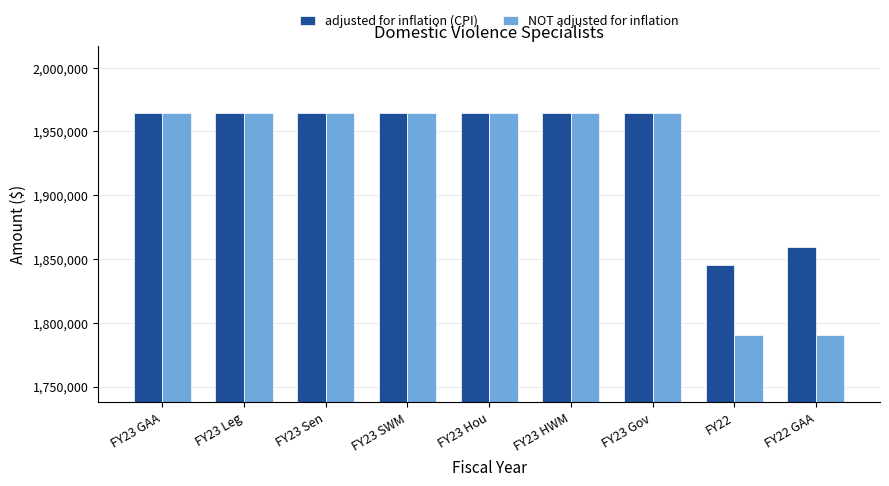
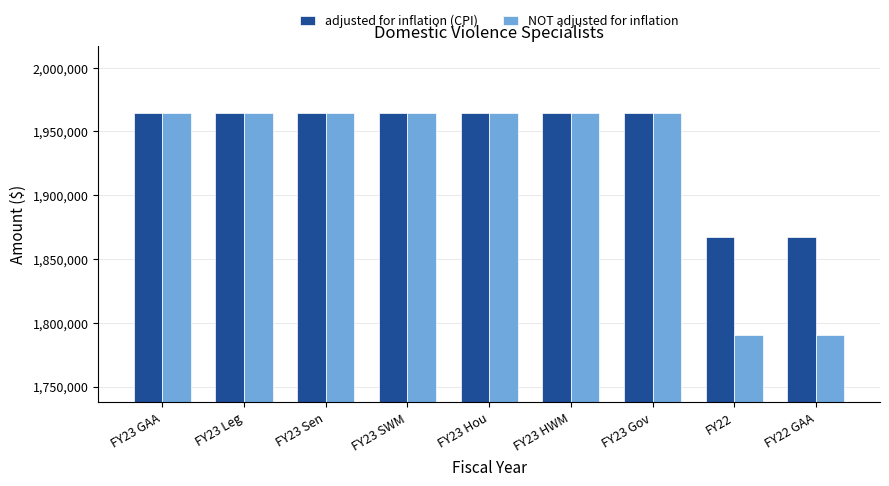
adjusted for inflation (CPI), FY22: 1,845,000 -> 1,868,000
adjusted for inflation (CPI), FY22 GAA: 1,859,000 -> 1,868,000
